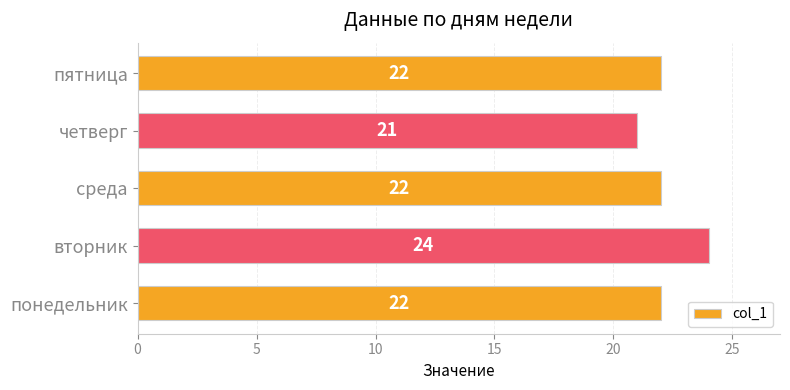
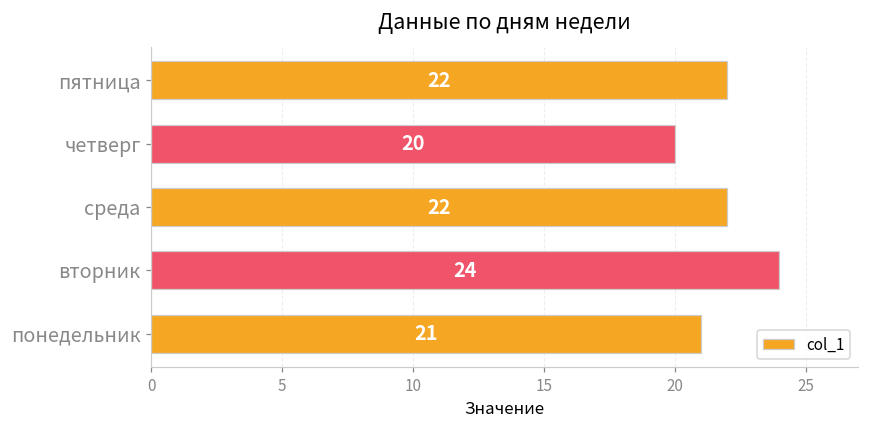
четверг: 21 -> 20
понедельник: 22 -> 21
